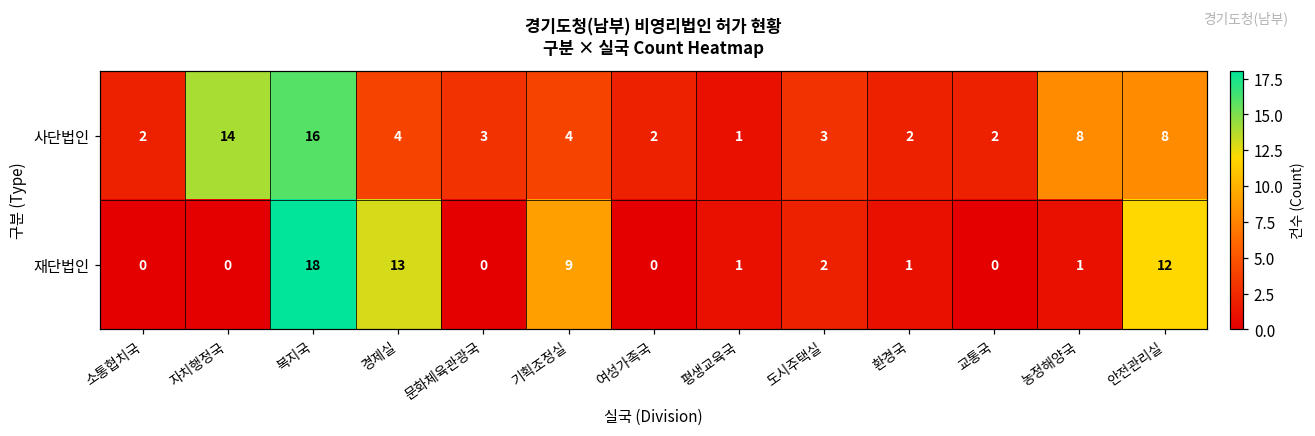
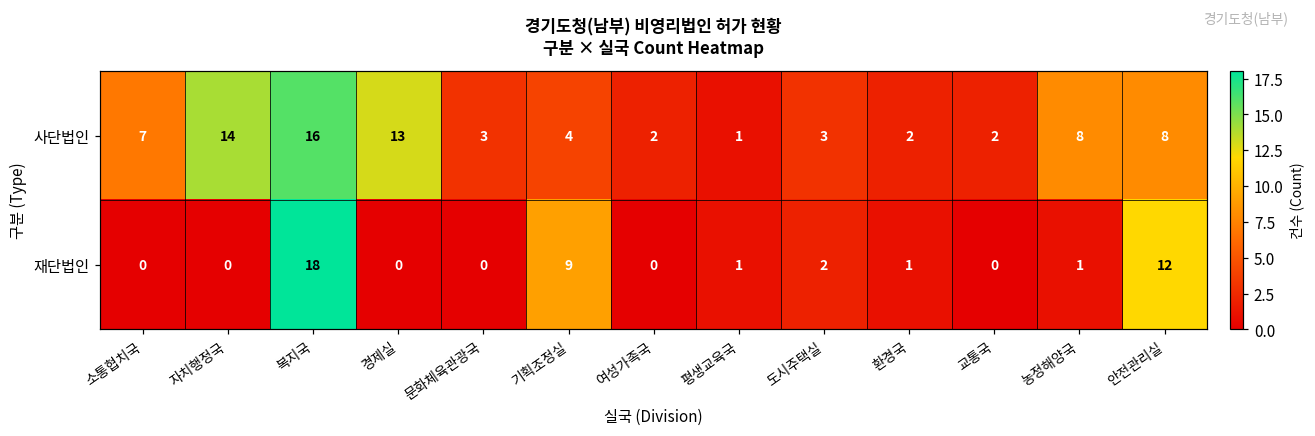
사단법인, 소통협치국: 2 -> 7
사단법인, 경제실: 4 -> 13
재단법인, 경제실: 13 -> 0
